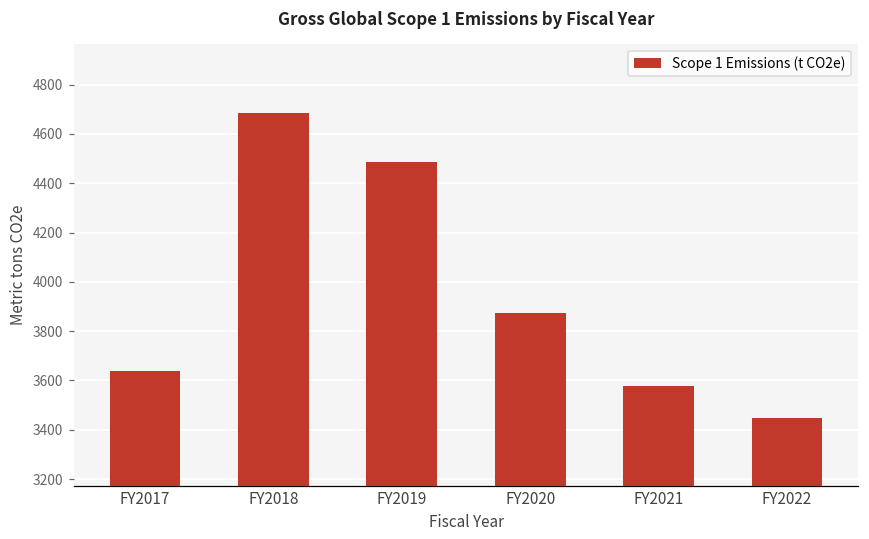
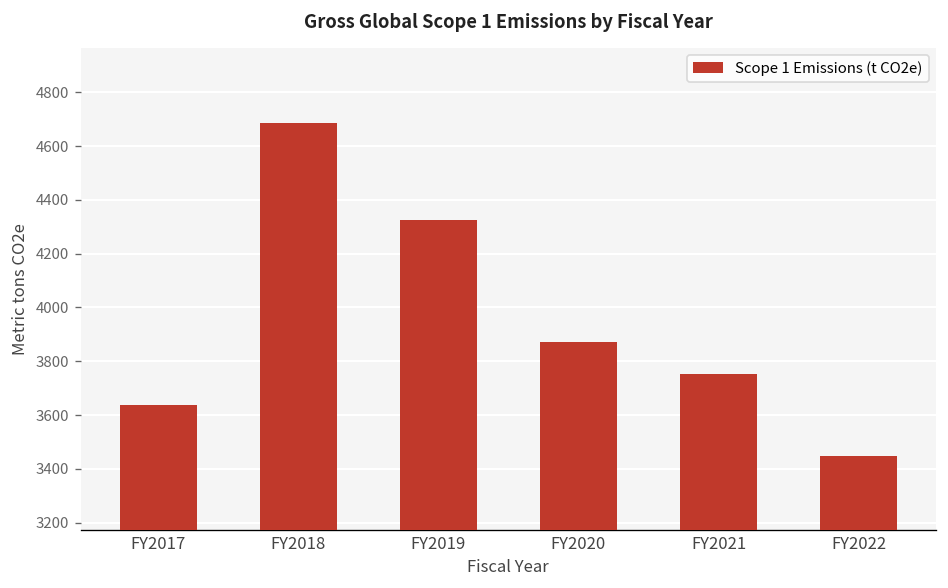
FY2019: 4490 -> 4330
FY2021: 3580 -> 3750
